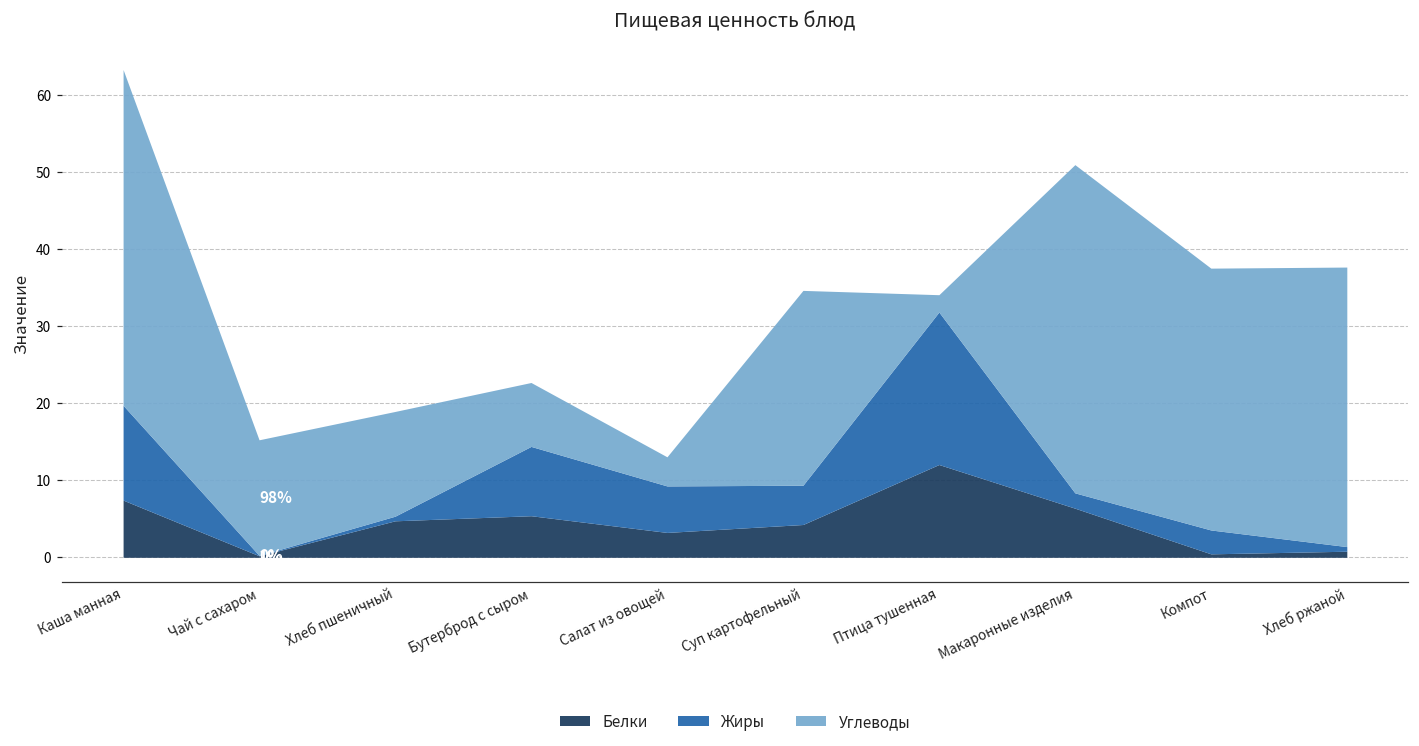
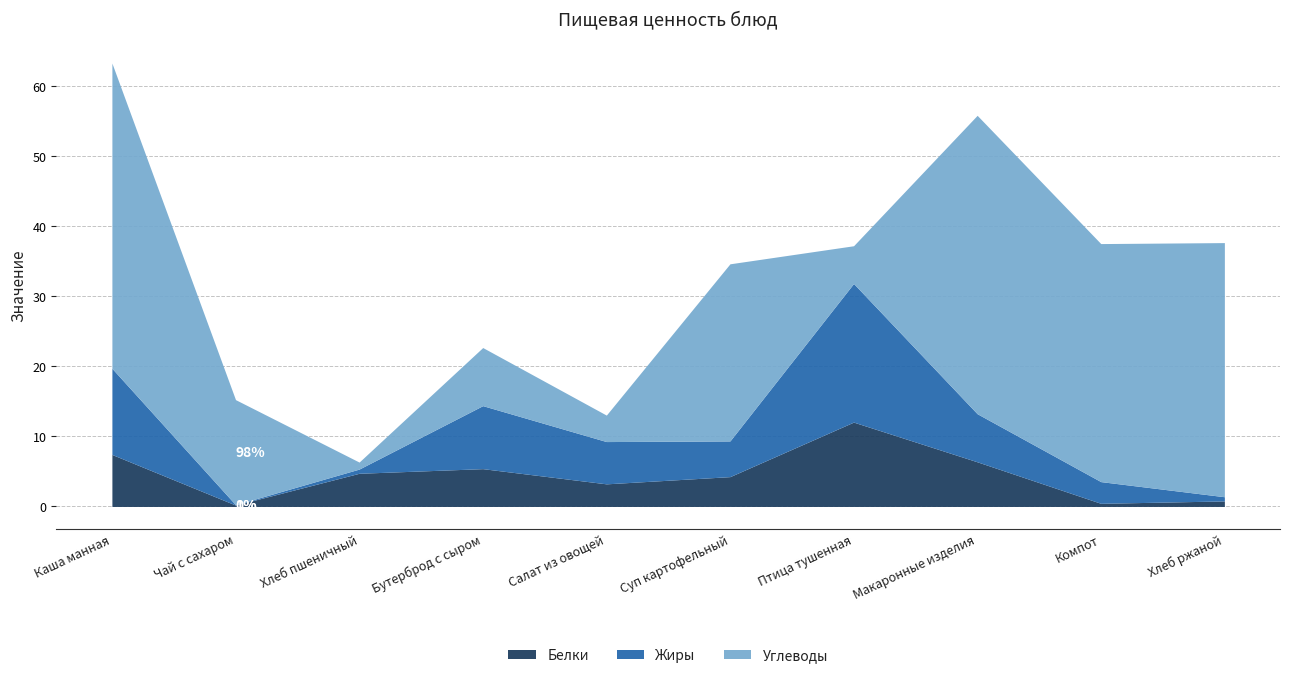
Углеводы, Хлеб пшеничный: 14 -> 1
Углеводы, Птица тушенная: 2 -> 5
Жиры, Макаронные изделия: 2 -> 7
